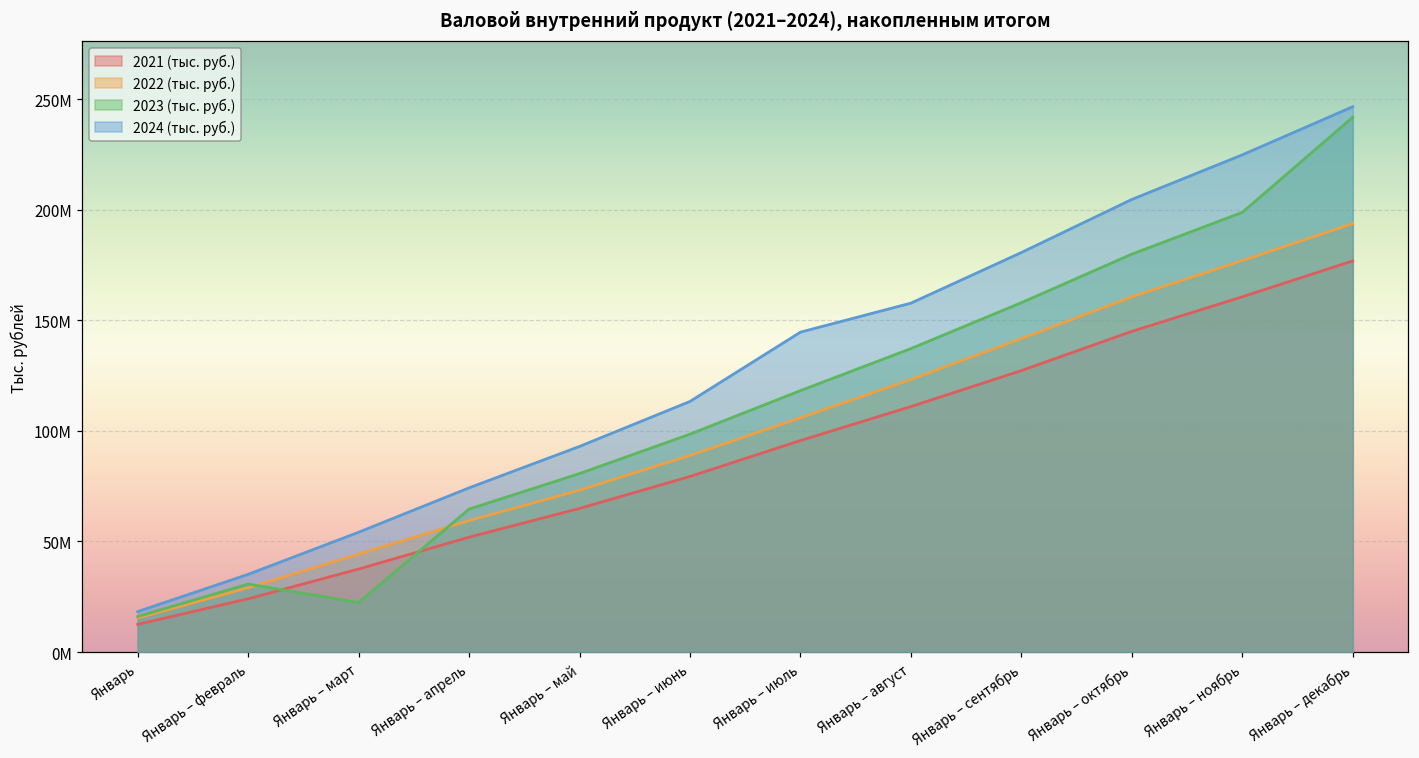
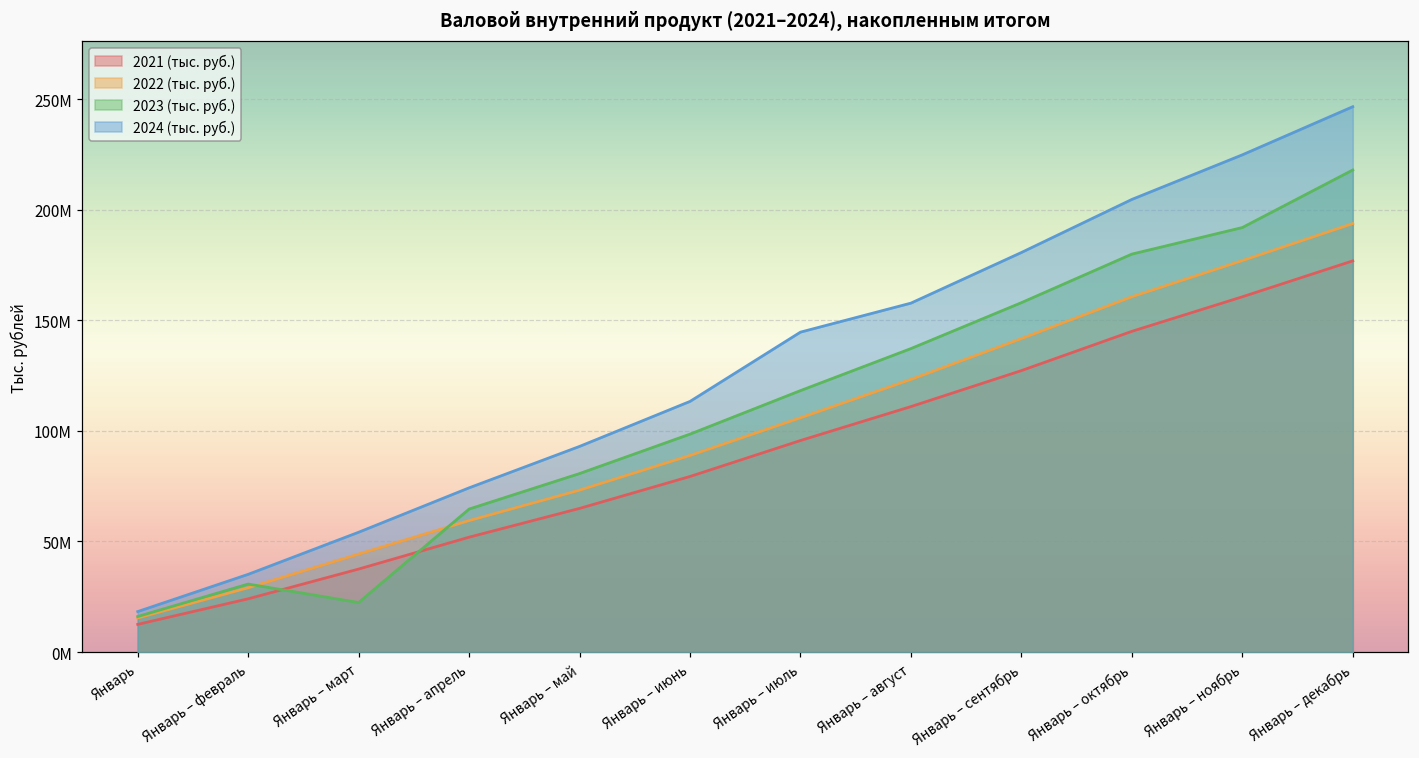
2023 (тыс. руб.), Январь – ноябрь: 199000000 -> 192000000
2023 (тыс. руб.), Январь – декабрь: 242000000 -> 218000000
